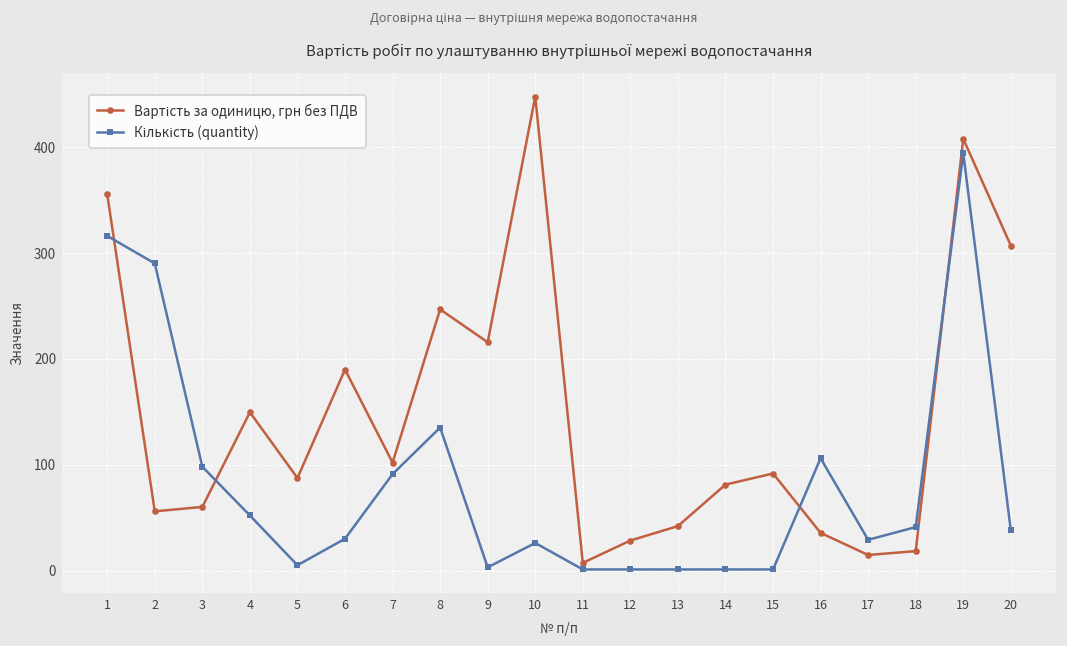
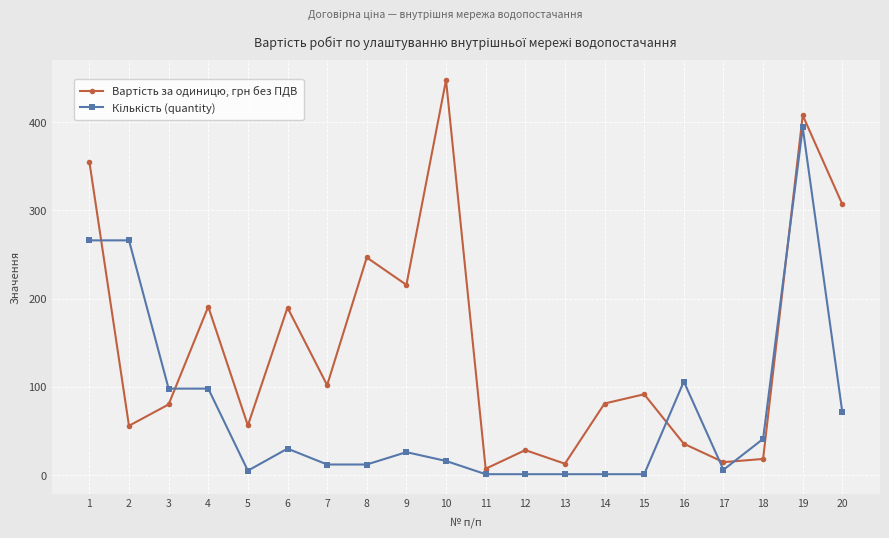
Кількість (quantity), 1: 320 -> 270
Кількість (quantity), 2: 290 -> 270
Вартість за одиницю, грн без ПДВ, 3: 60 -> 80
Вартість за одиницю, грн без ПДВ, 4: 150 -> 190
Кількість (quantity), 4: 50 -> 100
Вартість за одиницю, грн без ПДВ, 5: 90 -> 60
Кількість (quantity), 7: 90 -> 10
Кількість (quantity), 8: 140 -> 10
Кількість (quantity), 9: 0 -> 30
Кількість (quantity), 10: 30 -> 20
Вартість за одиницю, грн без ПДВ, 13: 40 -> 10
Кількість (quantity), 17: 30 -> 10
Кількість (quantity), 20: 40 -> 70
